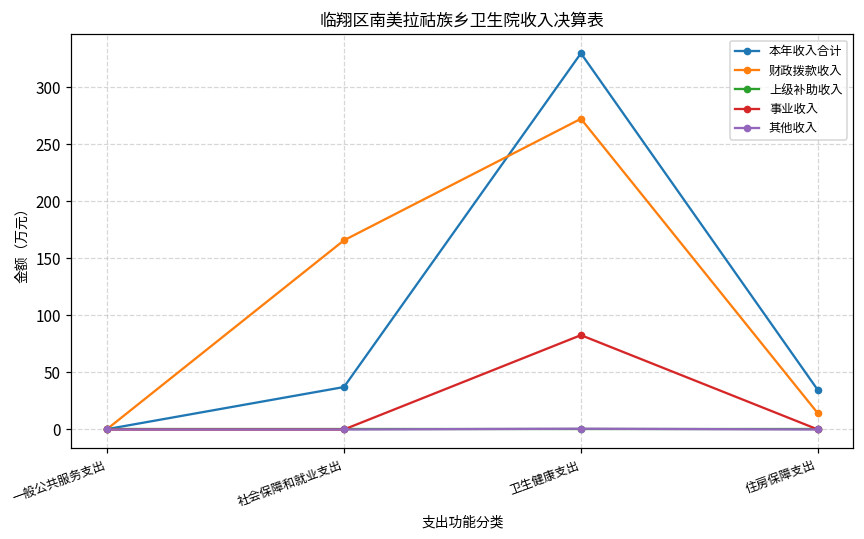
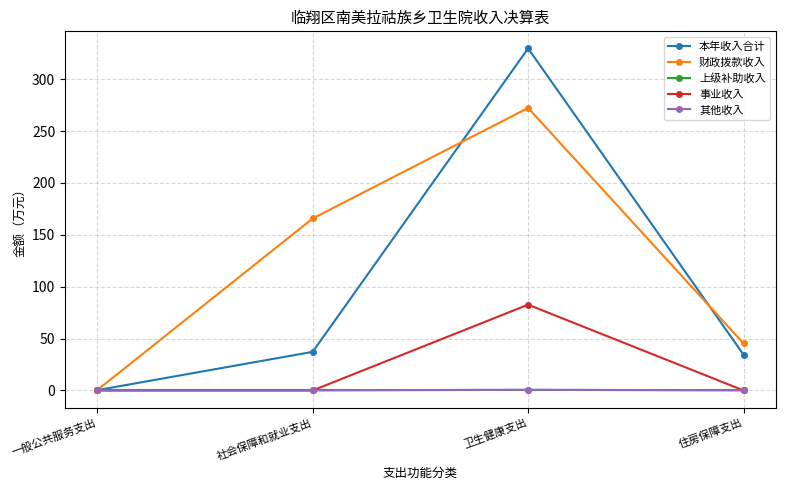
财政拨款收入, 住房保障支出: 14 -> 45
